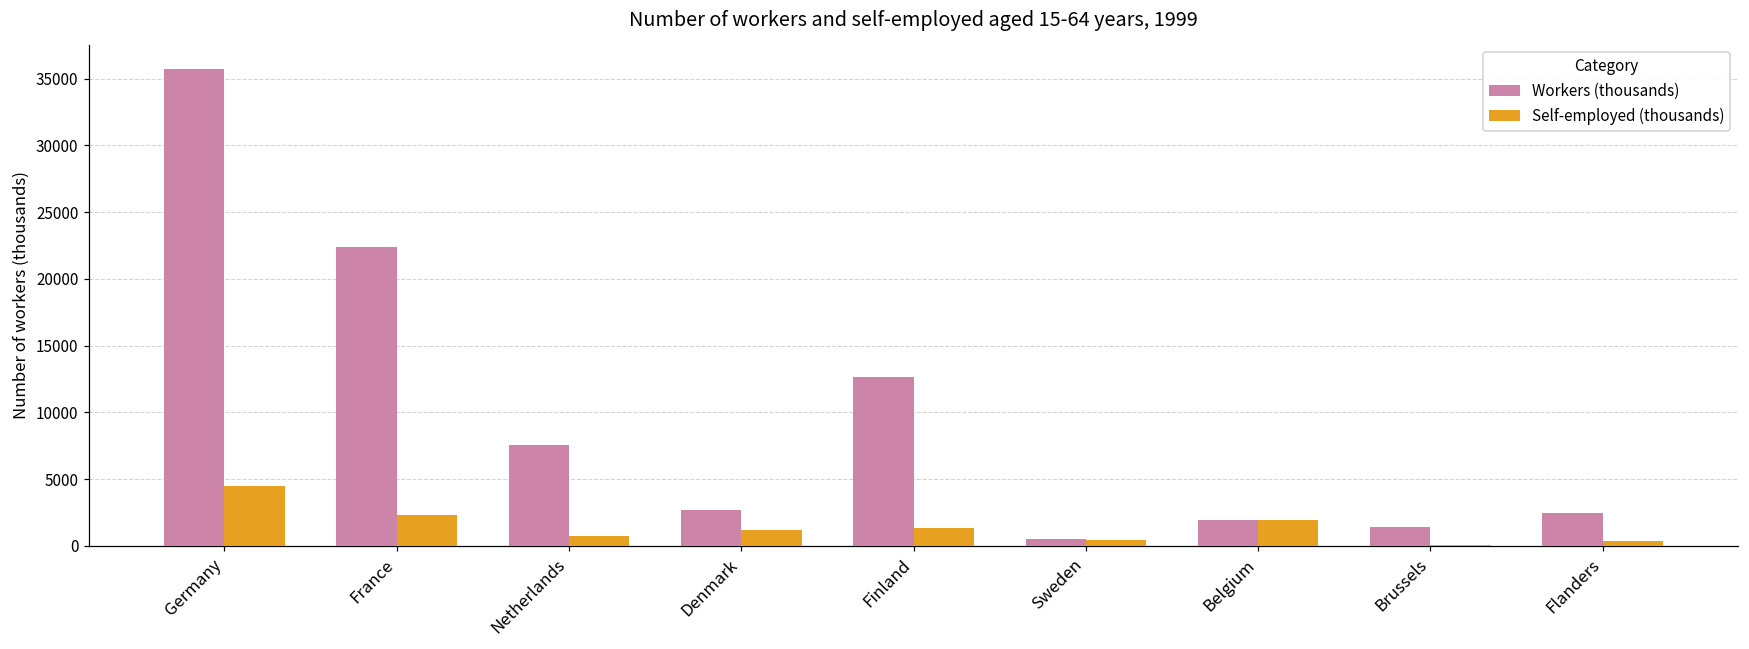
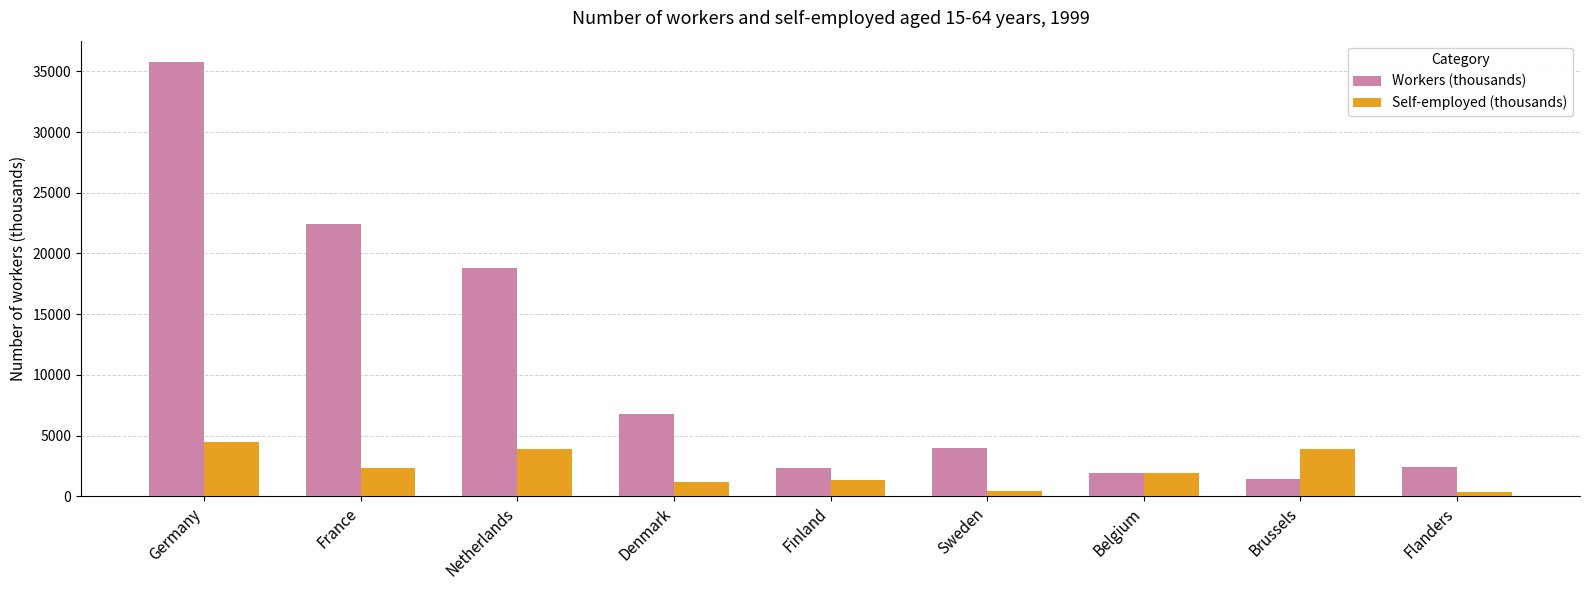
Workers (thousands), Netherlands: 7600 -> 18800
Self-employed (thousands), Netherlands: 800 -> 3900
Workers (thousands), Denmark: 2700 -> 6800
Workers (thousands), Finland: 12700 -> 2300
Workers (thousands), Sweden: 500 -> 4000
Self-employed (thousands), Brussels: 0 -> 3900
